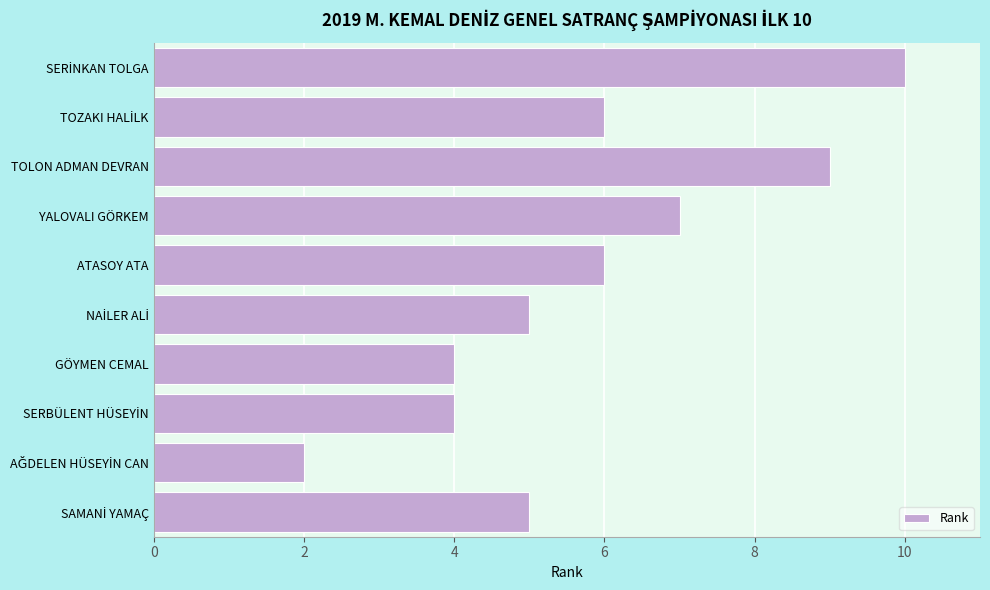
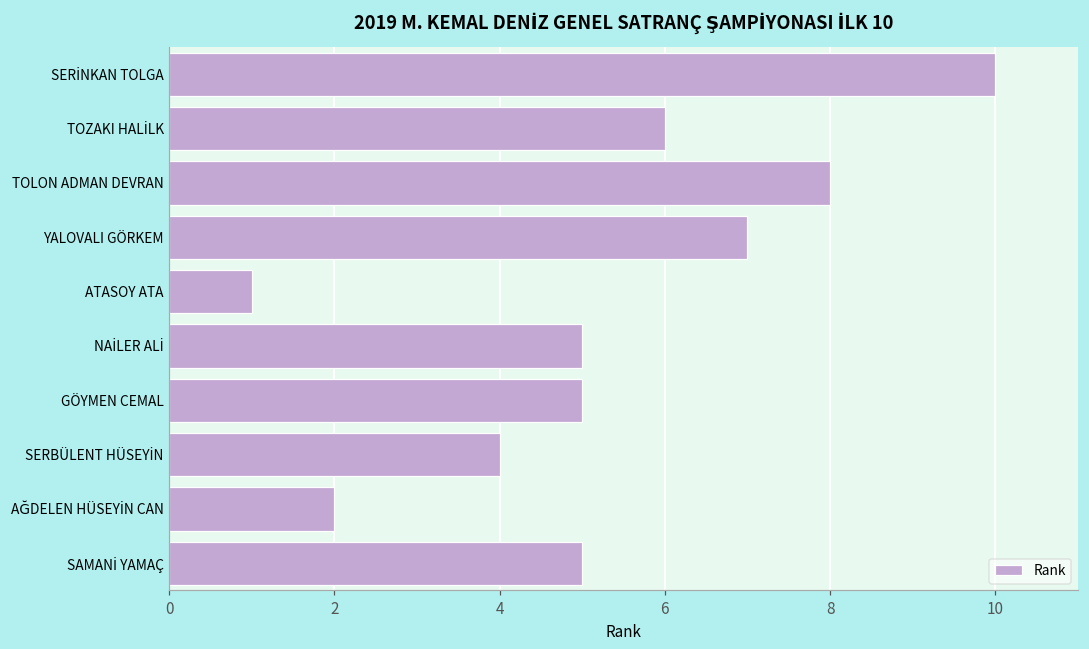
TOLON ADMAN DEVRAN: 9 -> 8
ATASOY ATA: 6 -> 1
GÖYMEN CEMAL: 4 -> 5
